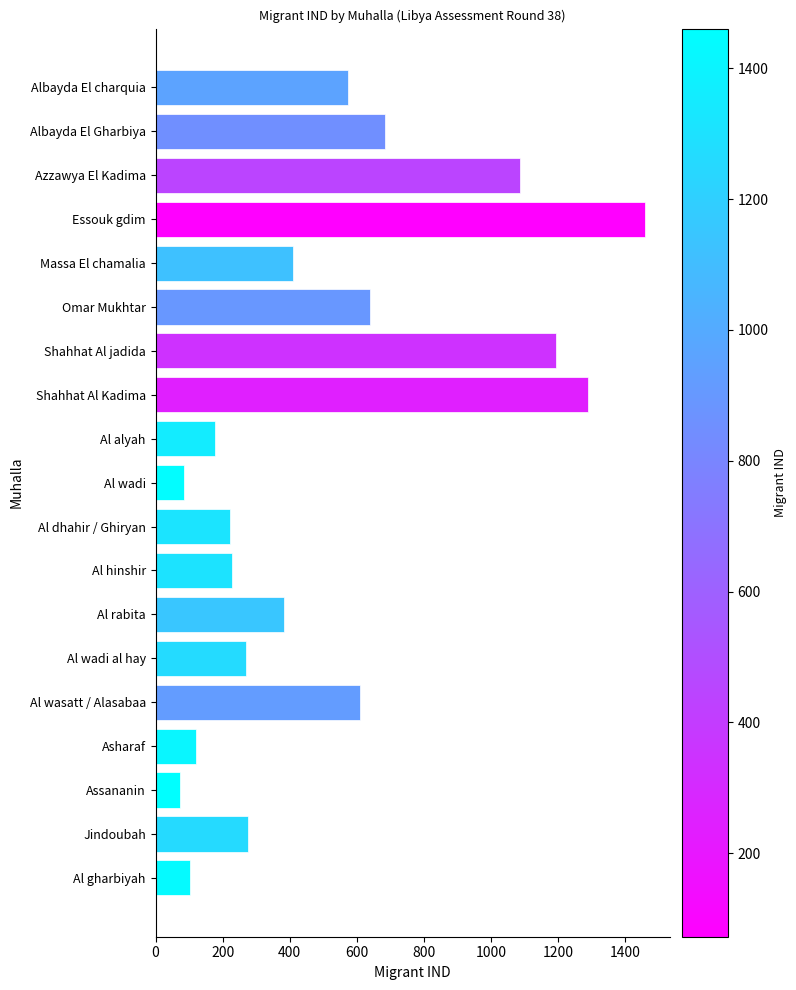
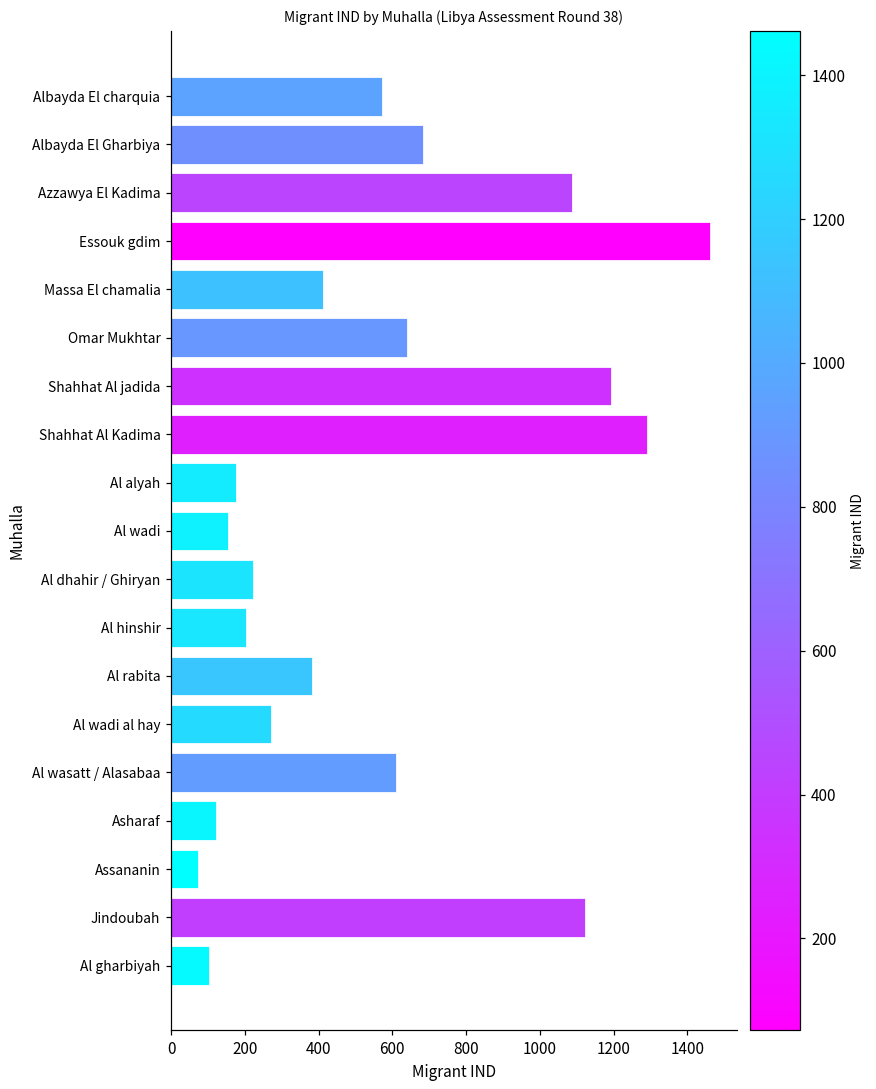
Al wadi: 80 -> 150
Al hinshir: 230 -> 200
Jindoubah: 280 -> 1120
